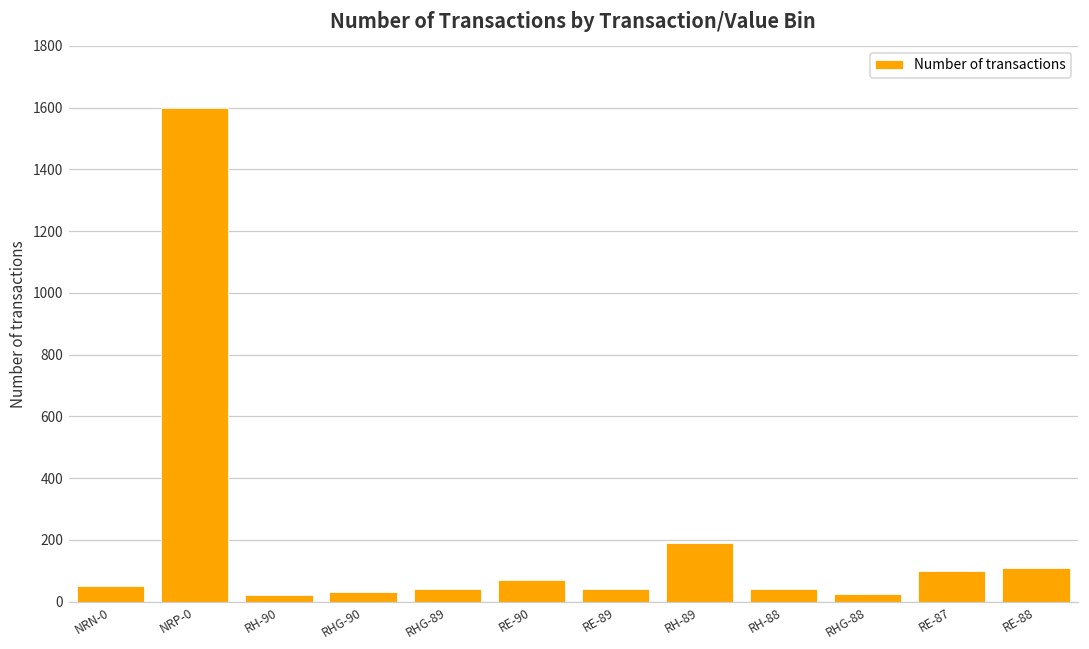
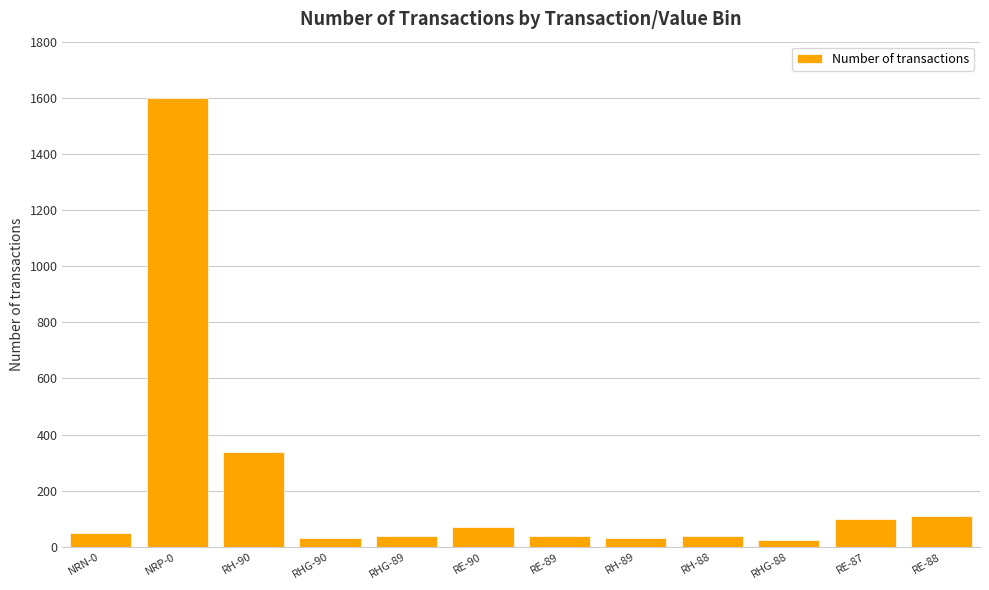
RH-90: 20 -> 340
RH-89: 190 -> 30
